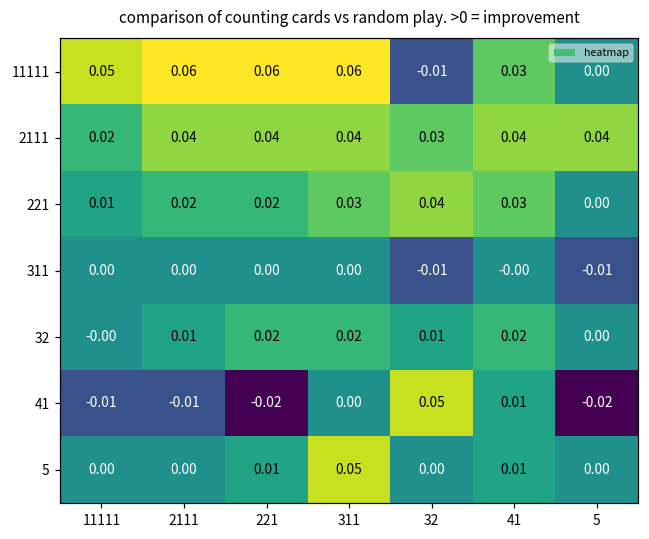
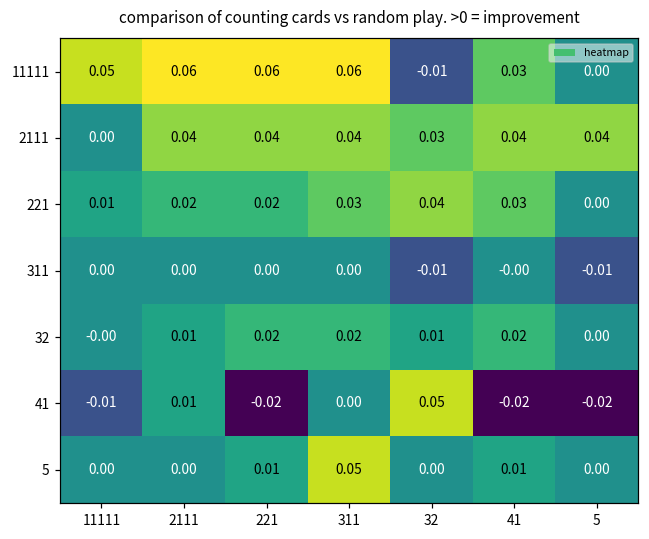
2111, 11111: 0.02 -> 0.00
41, 2111: -0.01 -> 0.01
41, 41: 0.01 -> -0.02
